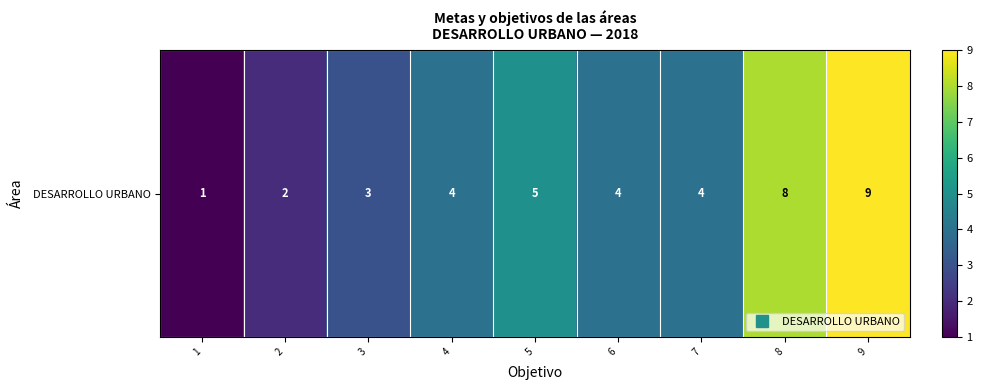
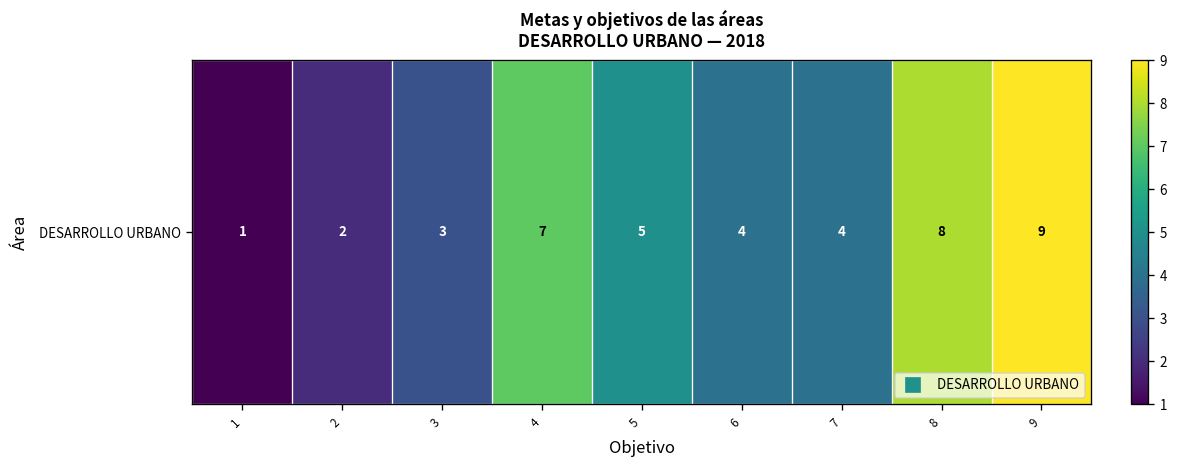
DESARROLLO URBANO, 4: 4 -> 7
